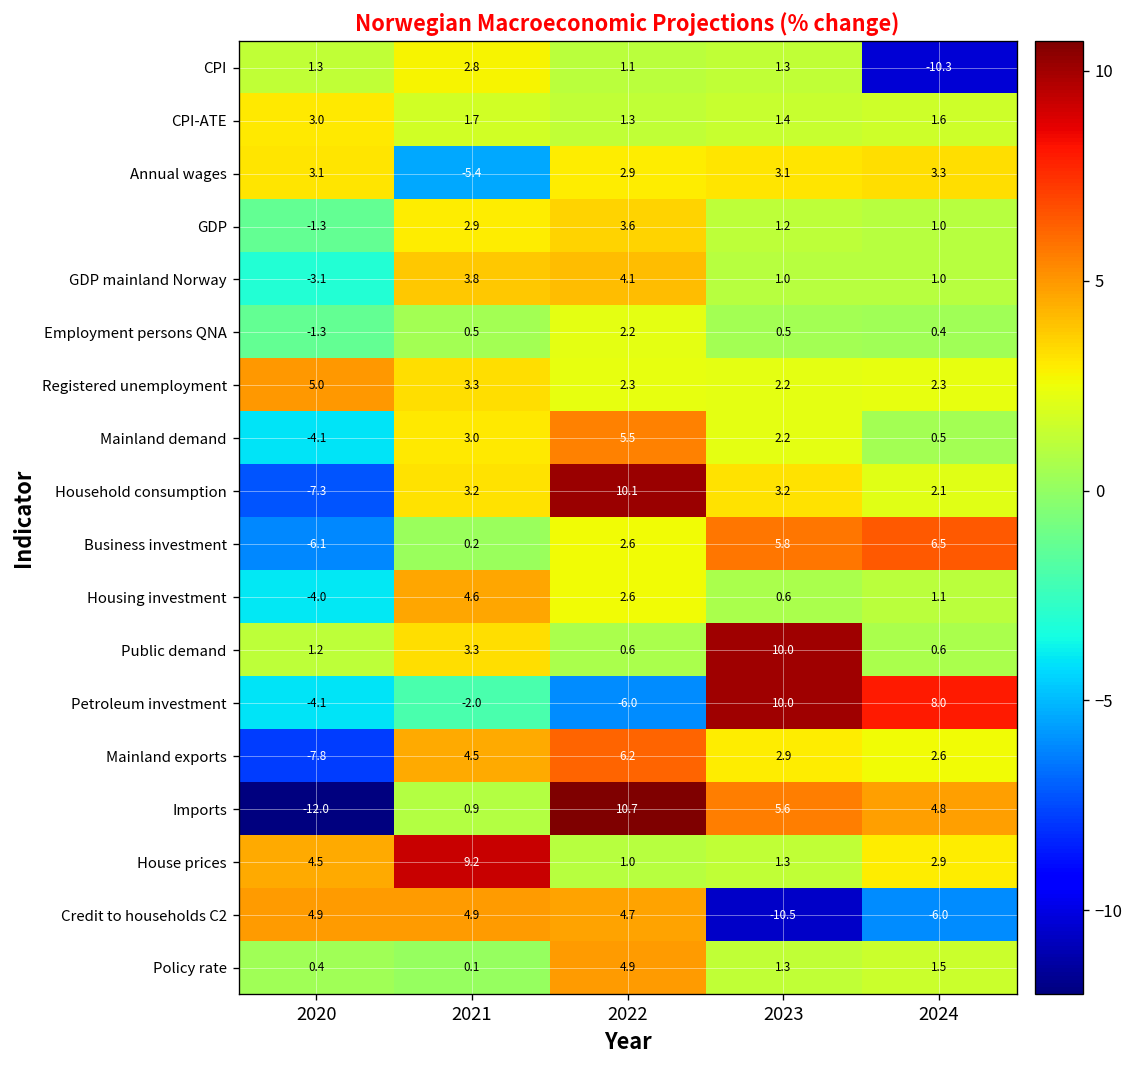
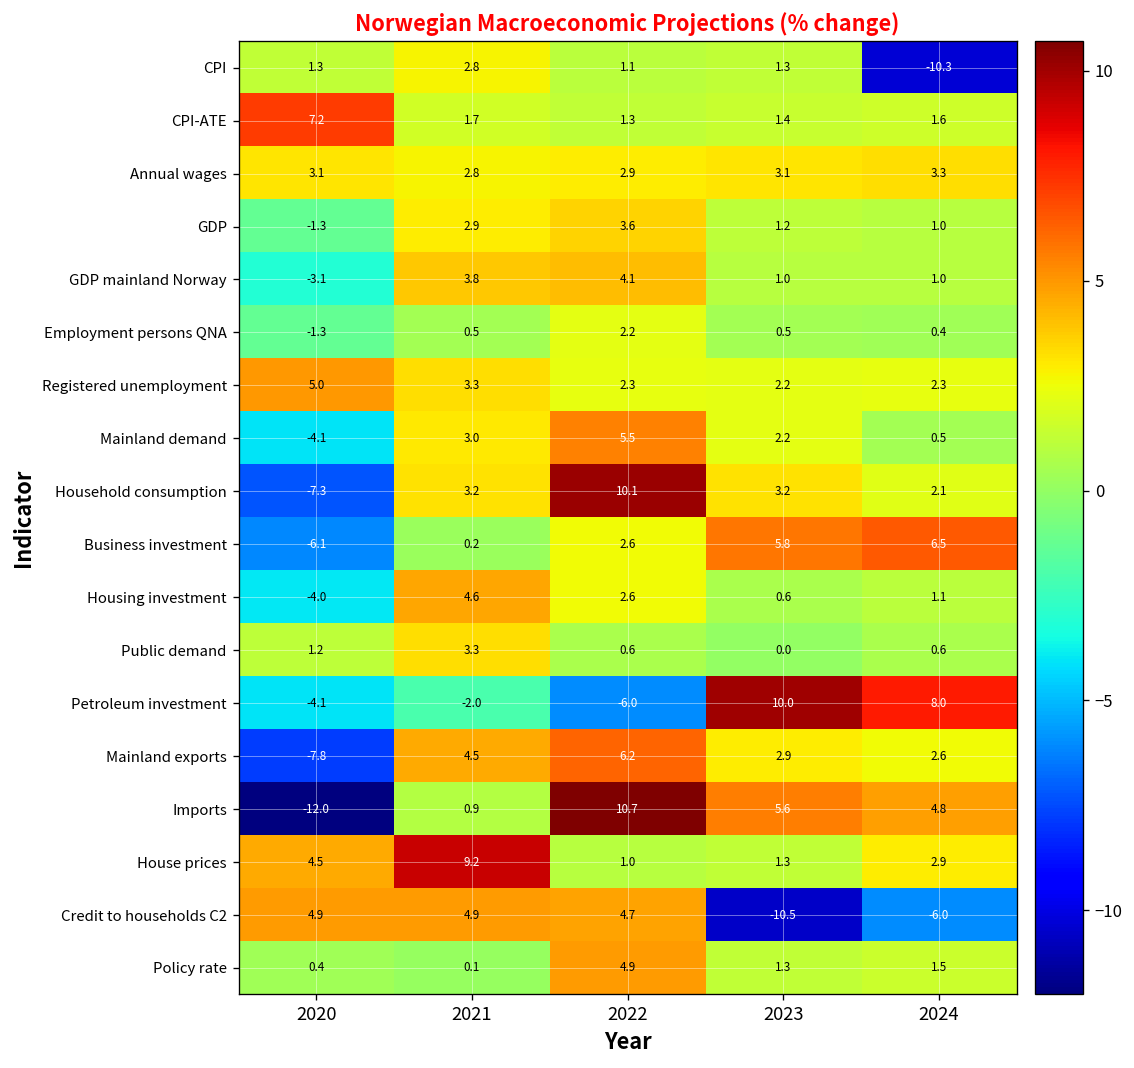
CPI-ATE, 2020: 3.0 -> 7.2
Annual wages, 2021: -5.4 -> 2.8
Public demand, 2023: 10.0 -> 0.0
